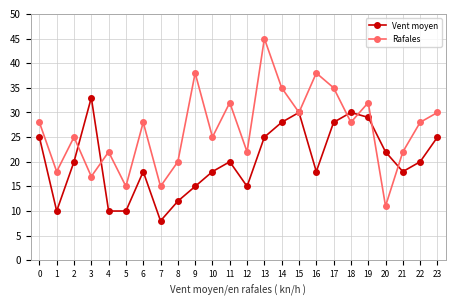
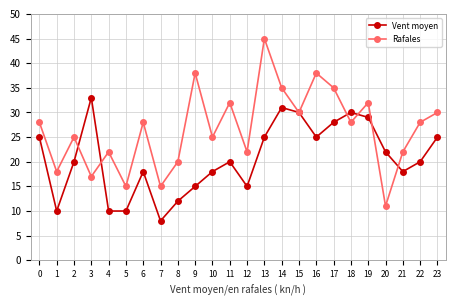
Vent moyen, 14: 28 -> 31
Vent moyen, 16: 18 -> 25
